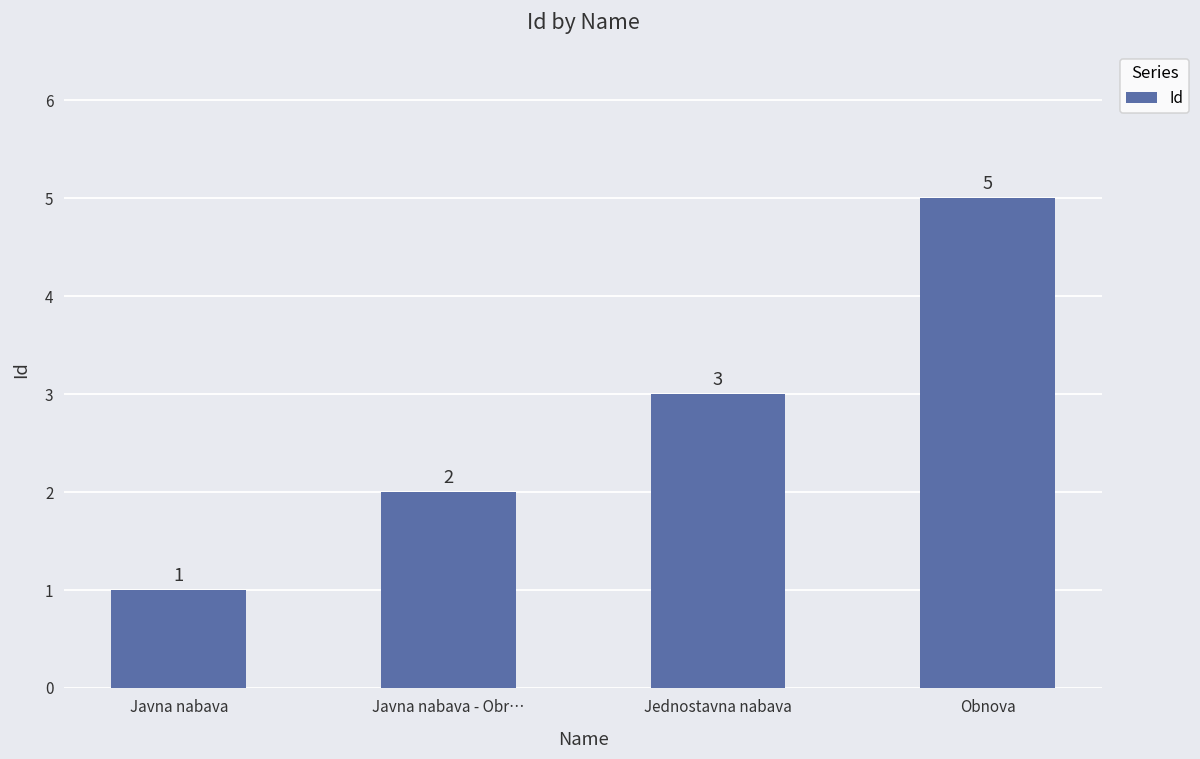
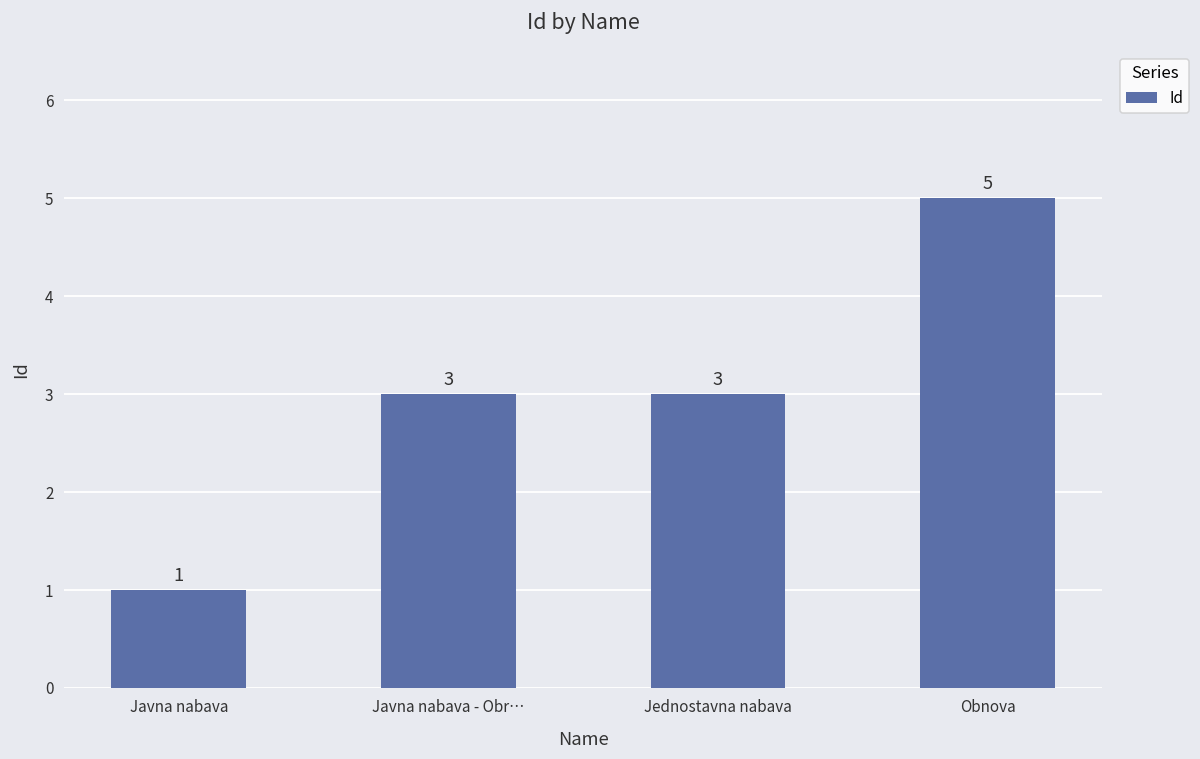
Javna nabava - Obr…: 2 -> 3
